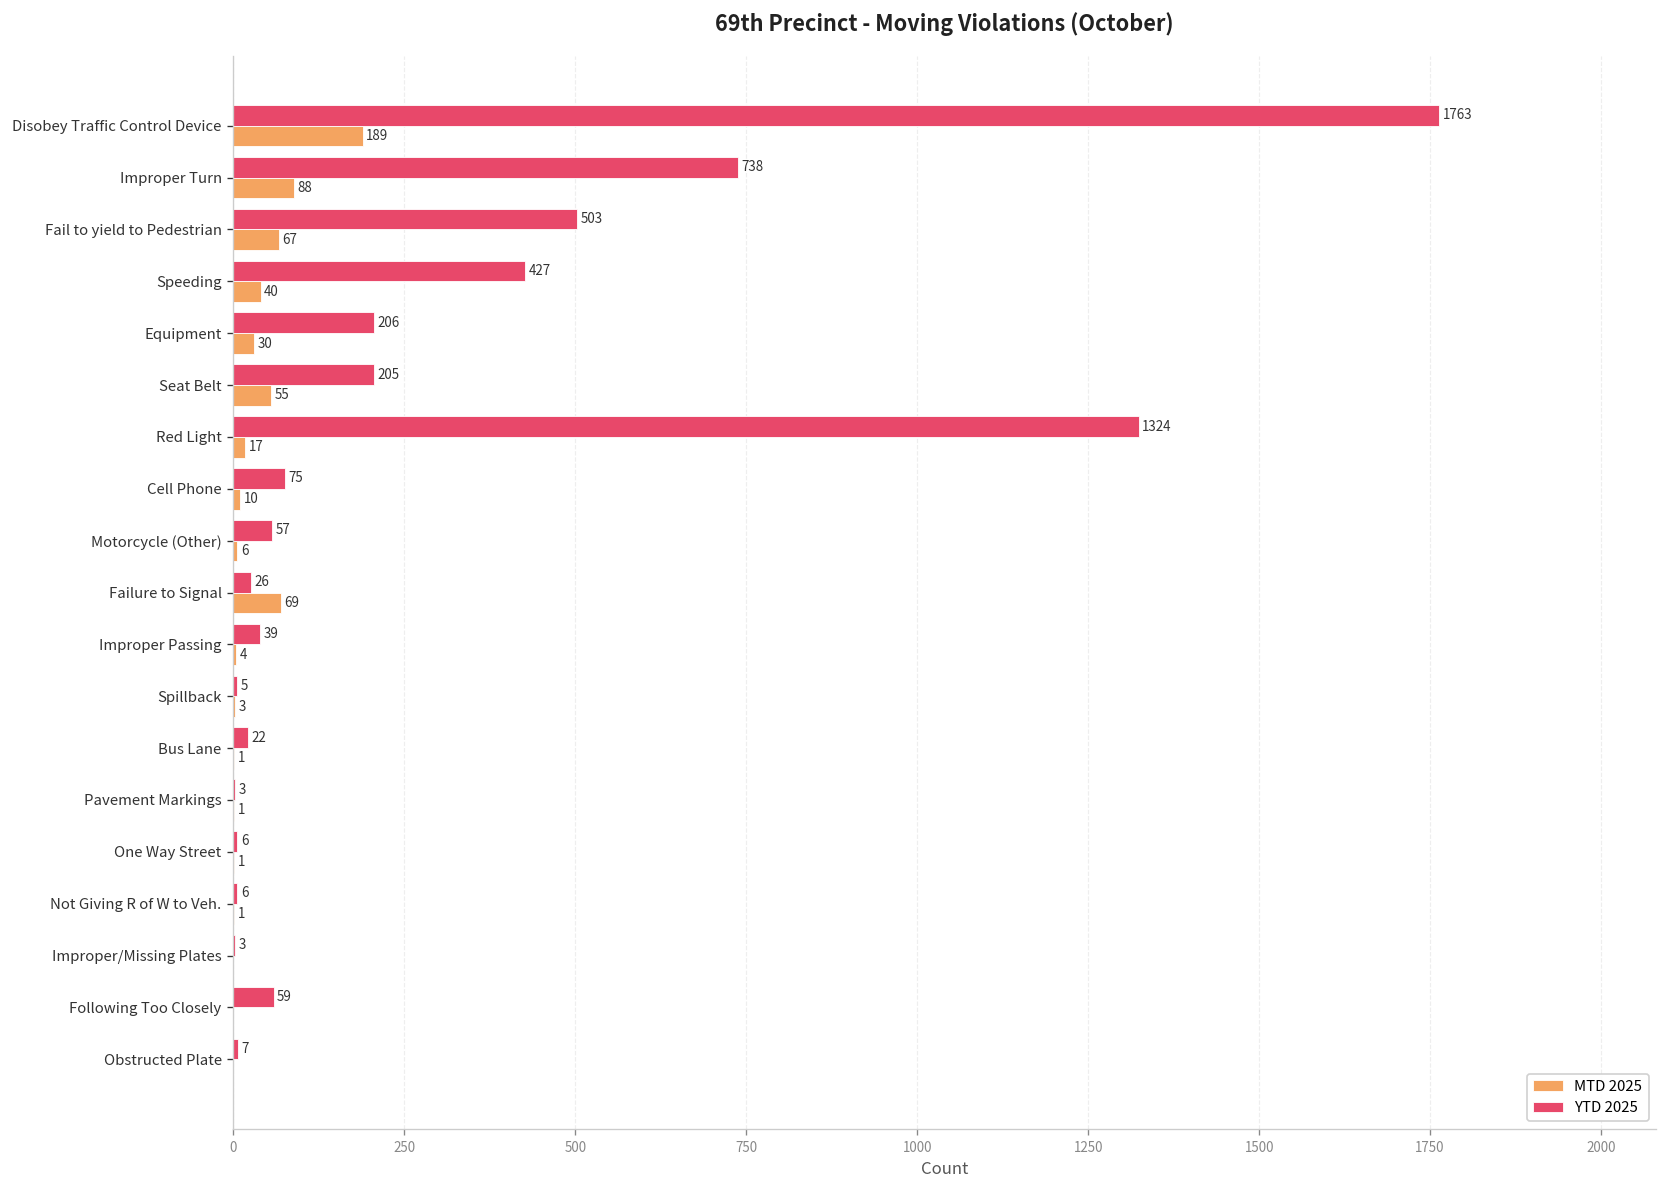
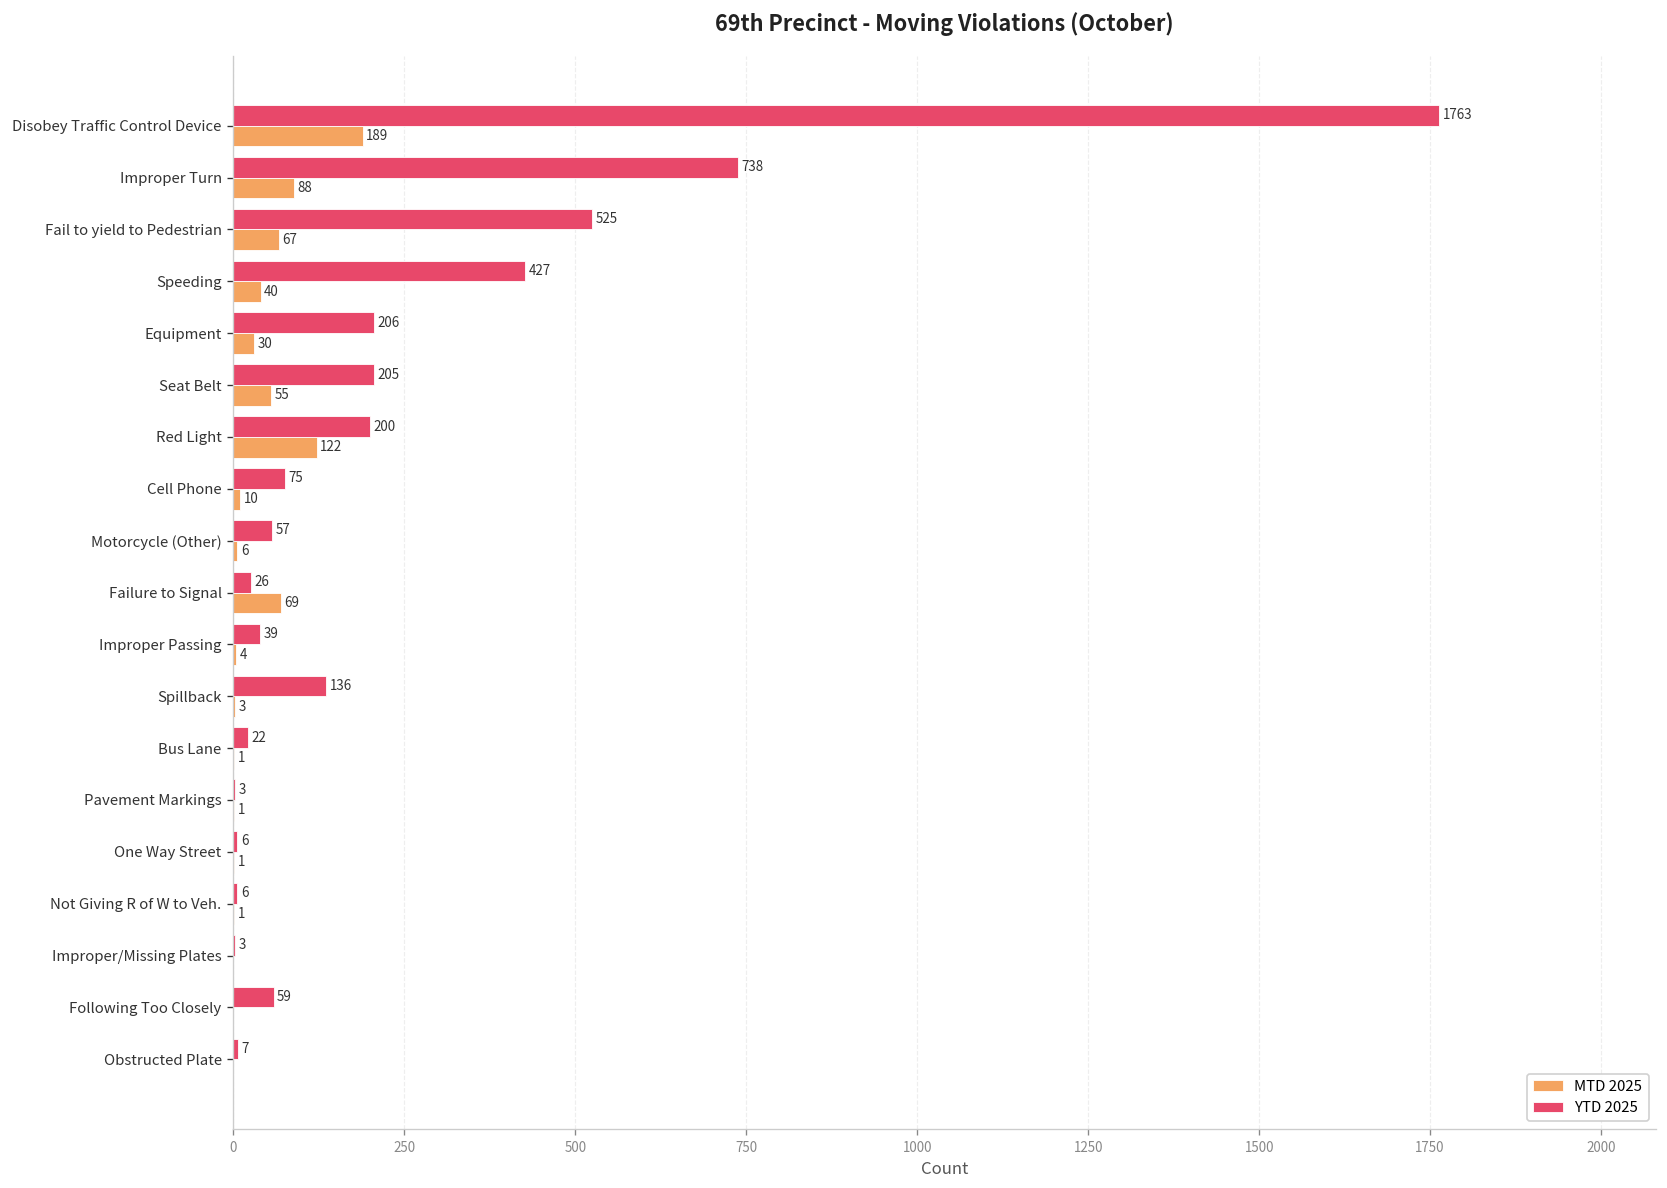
YTD 2025, Fail to yield to Pedestrian: 503 -> 525
YTD 2025, Red Light: 1324 -> 200
MTD 2025, Red Light: 17 -> 122
YTD 2025, Spillback: 5 -> 136
